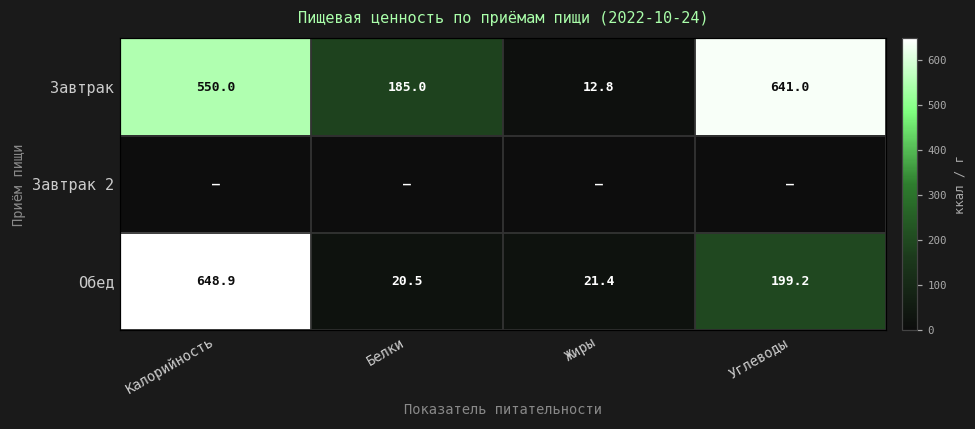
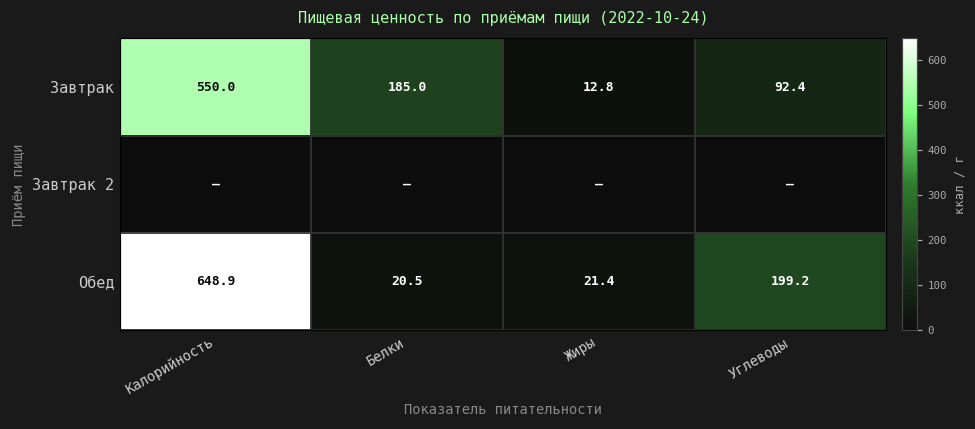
Завтрак, Углеводы: 641.0 -> 92.4
